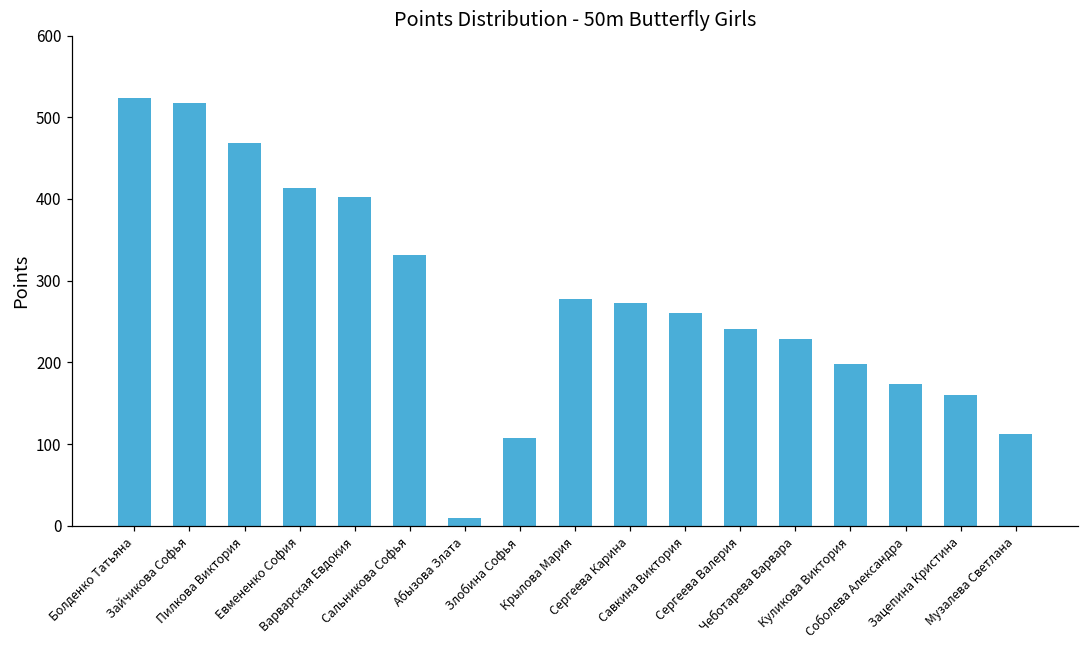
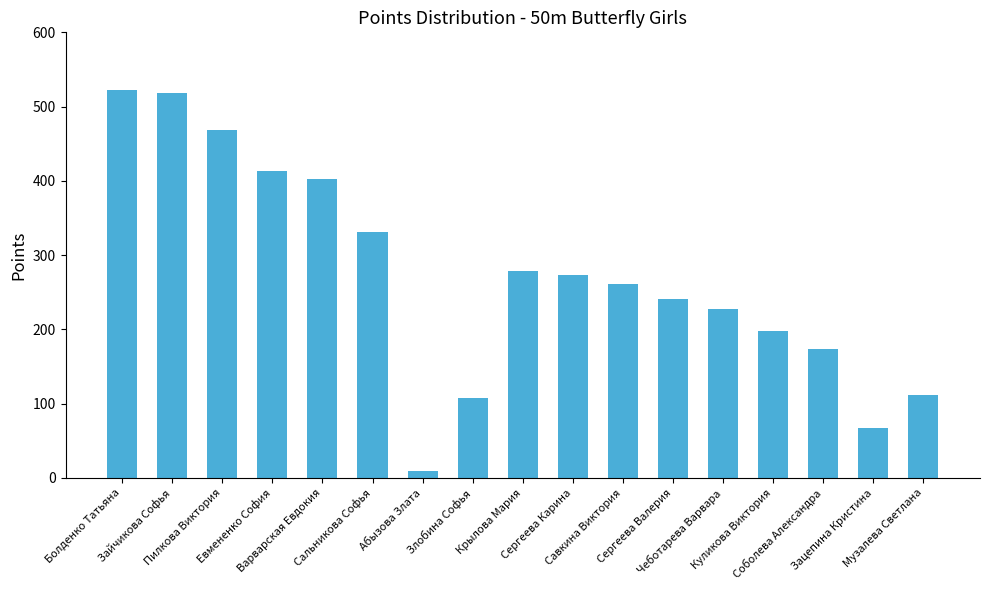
Зацепина Кристина: 160 -> 70
